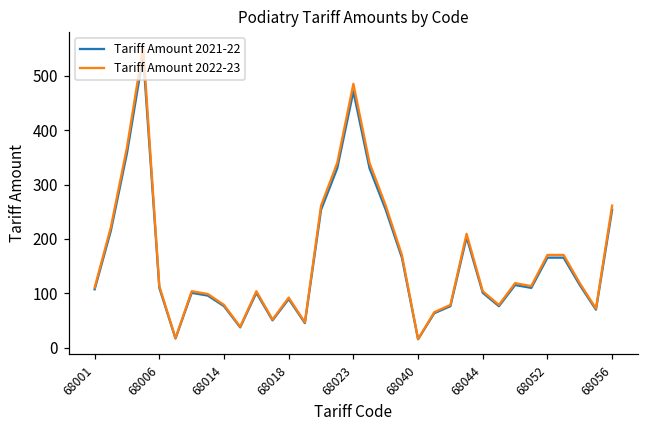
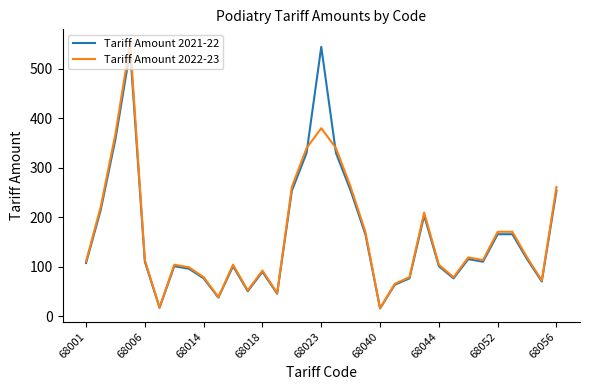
Tariff Amount 2021-22, 68023: 470 -> 540
Tariff Amount 2022-23, 68023: 490 -> 380
